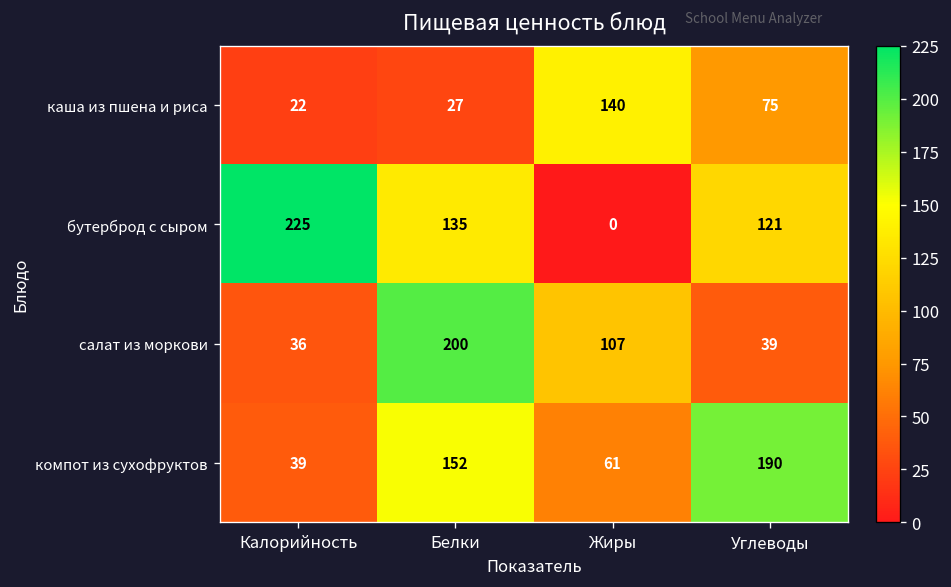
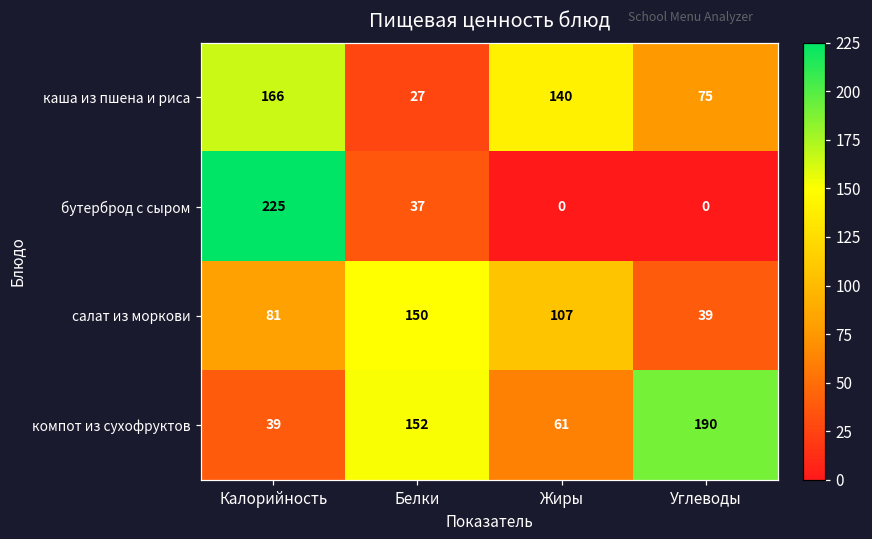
каша из пшена и риса, Калорийность: 22 -> 166
бутерброд с сыром, Белки: 135 -> 37
бутерброд с сыром, Углеводы: 121 -> 0
салат из моркови, Калорийность: 36 -> 81
салат из моркови, Белки: 200 -> 150
